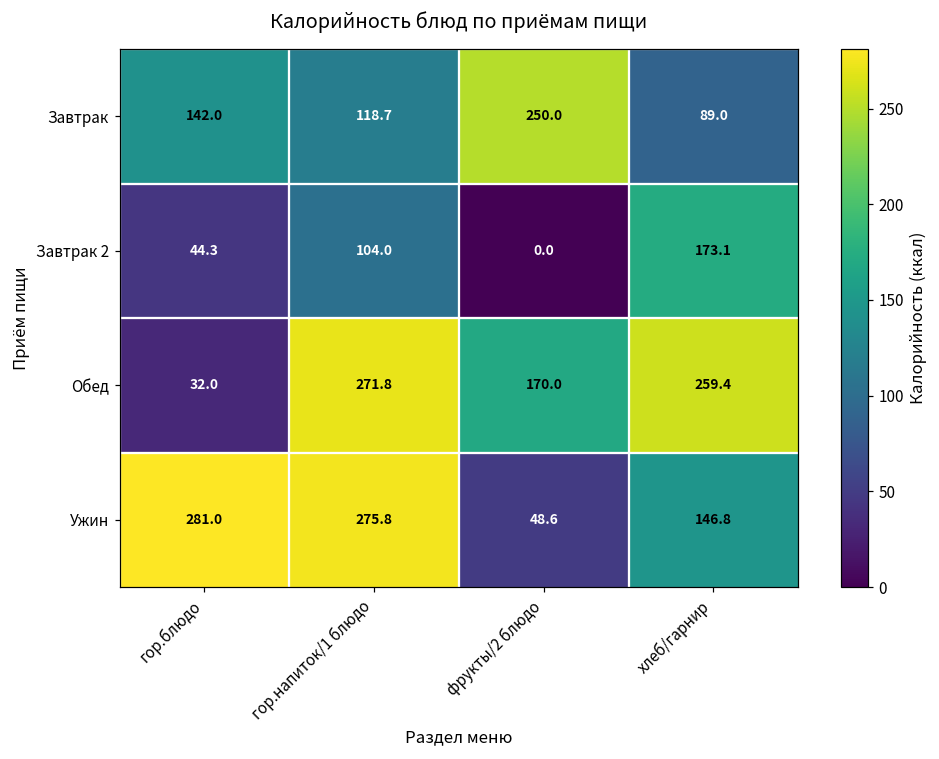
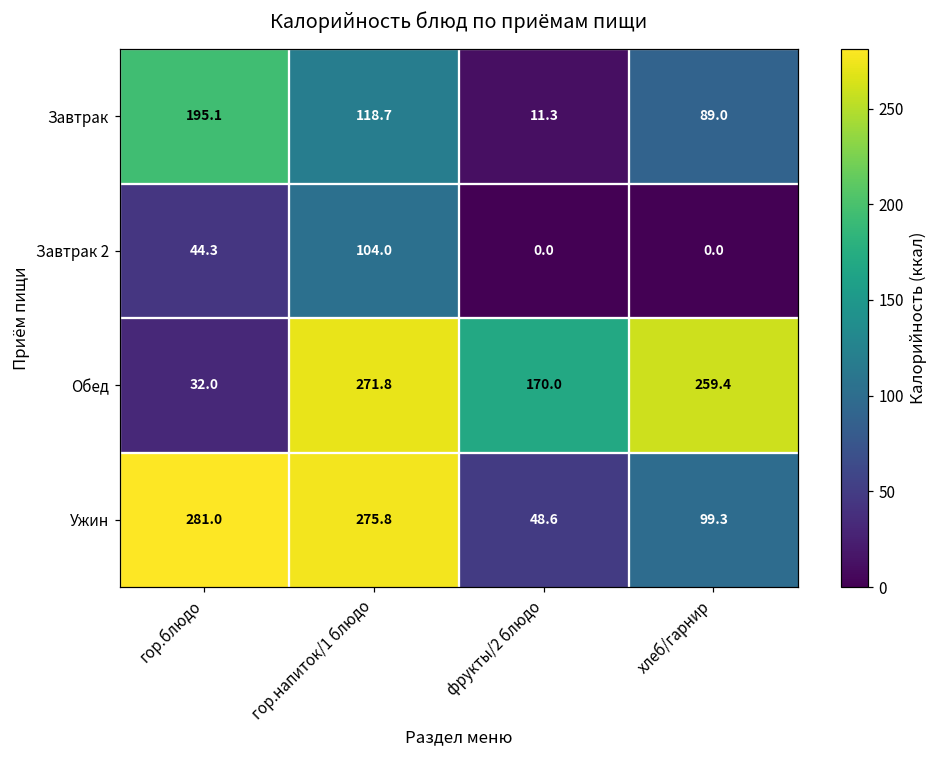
Завтрак, гор.блюдо: 142.0 -> 195.1
Завтрак, фрукты/2 блюдо: 250.0 -> 11.3
Завтрак 2, хлеб/гарнир: 173.1 -> 0.0
Ужин, хлеб/гарнир: 146.8 -> 99.3
